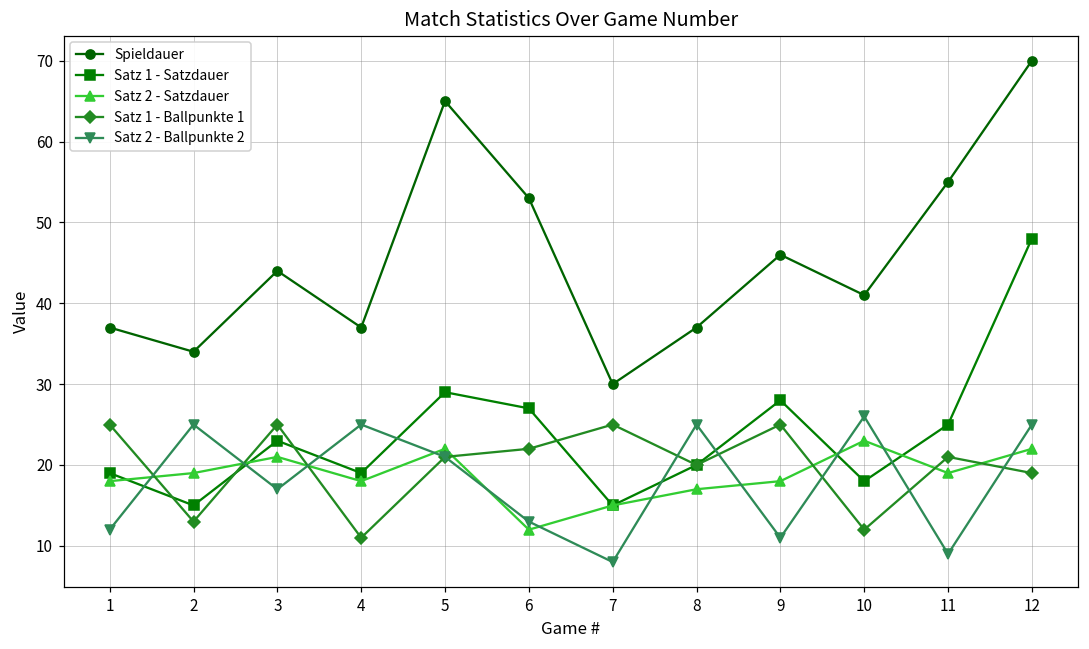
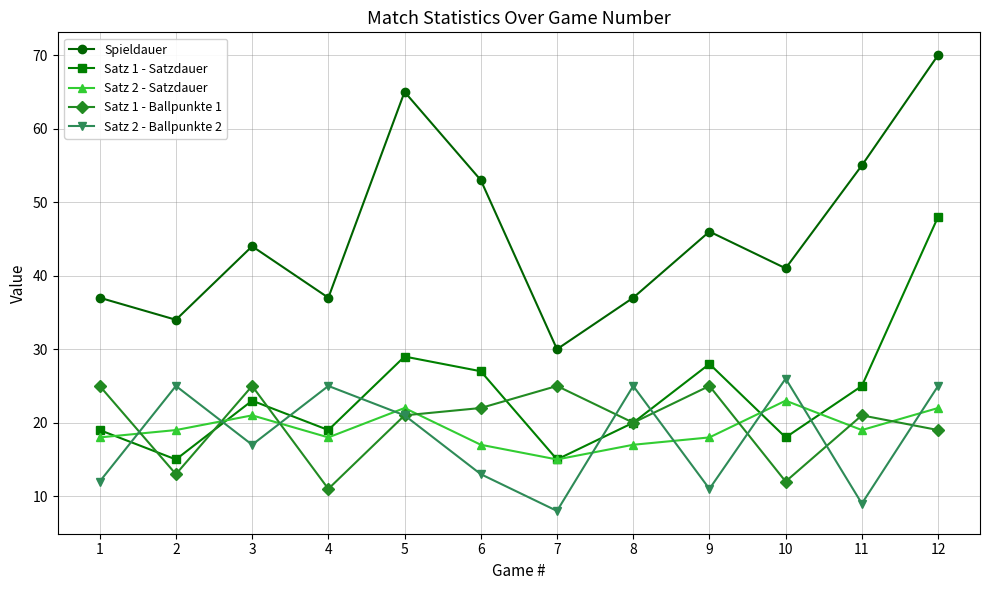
Satz 2 - Satzdauer, 6: 12 -> 17
